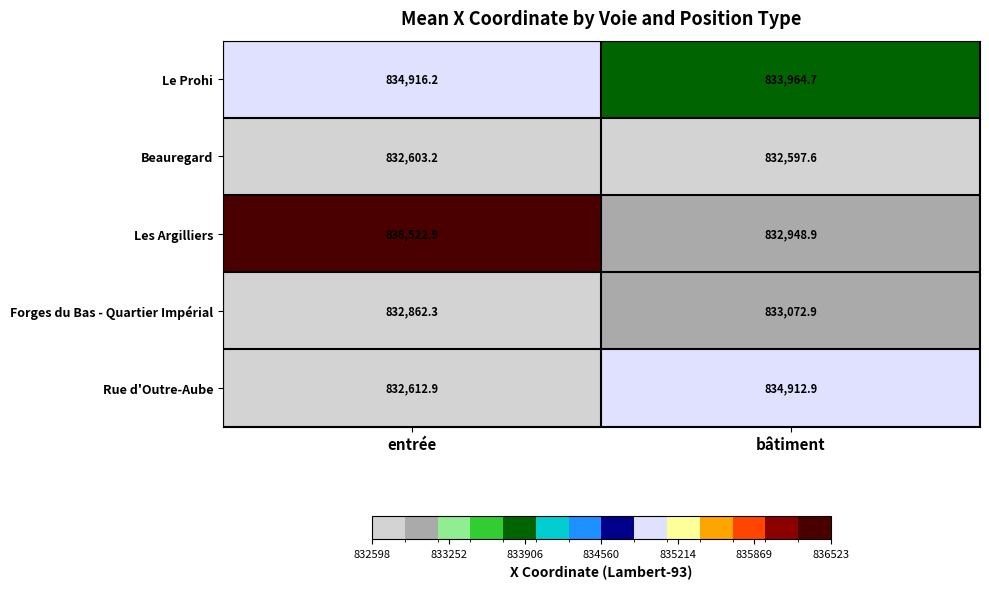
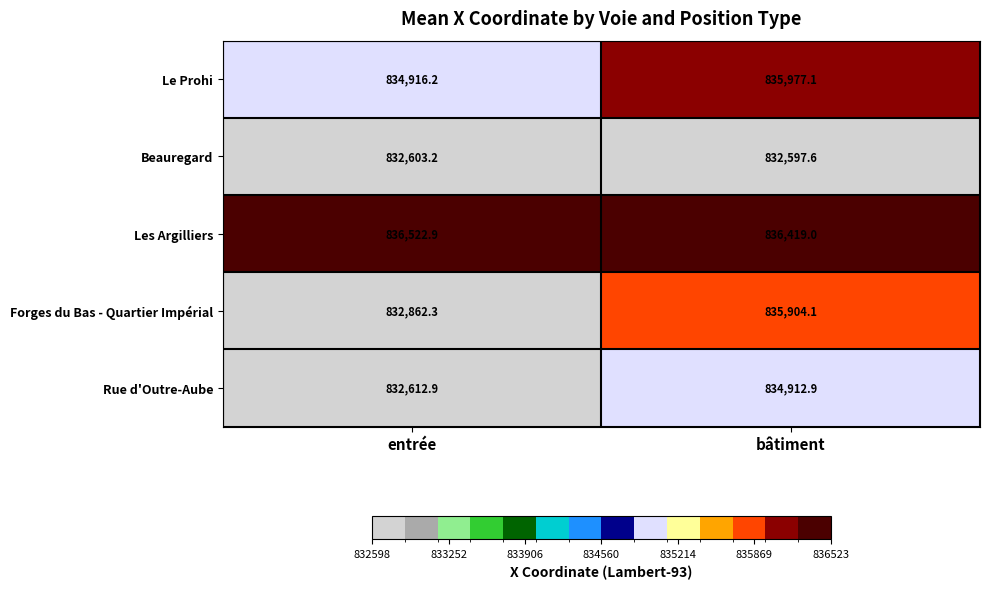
Le Prohi, bâtiment: 833,964.7 -> 835,977.1
Les Argilliers, bâtiment: 832,948.9 -> 836,419.0
Forges du Bas - Quartier Impérial, bâtiment: 833,072.9 -> 835,904.1
